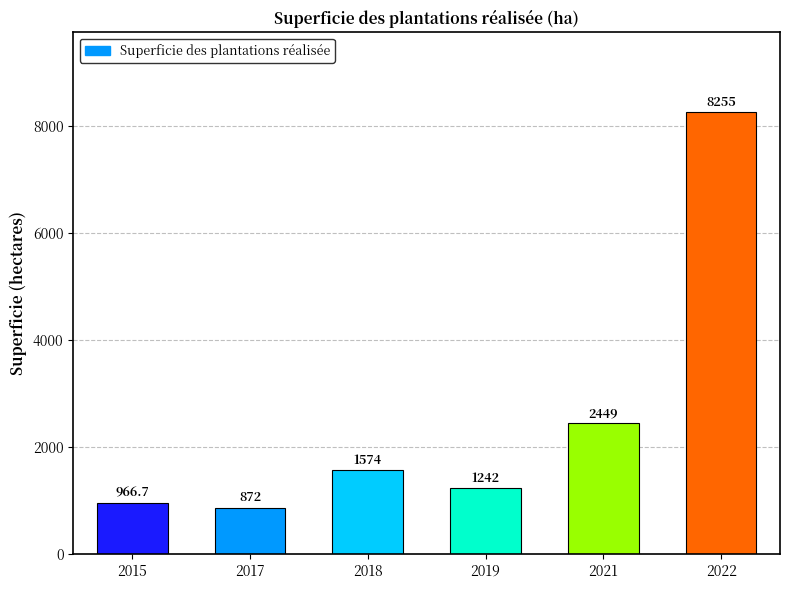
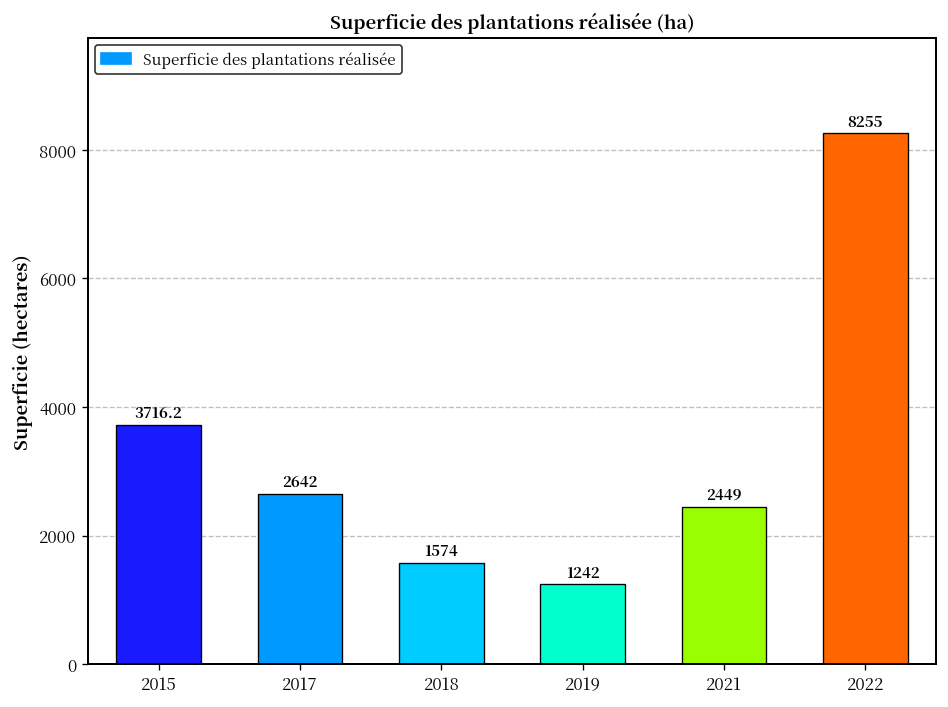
2015: 966.7 -> 3716.2
2017: 872 -> 2642
